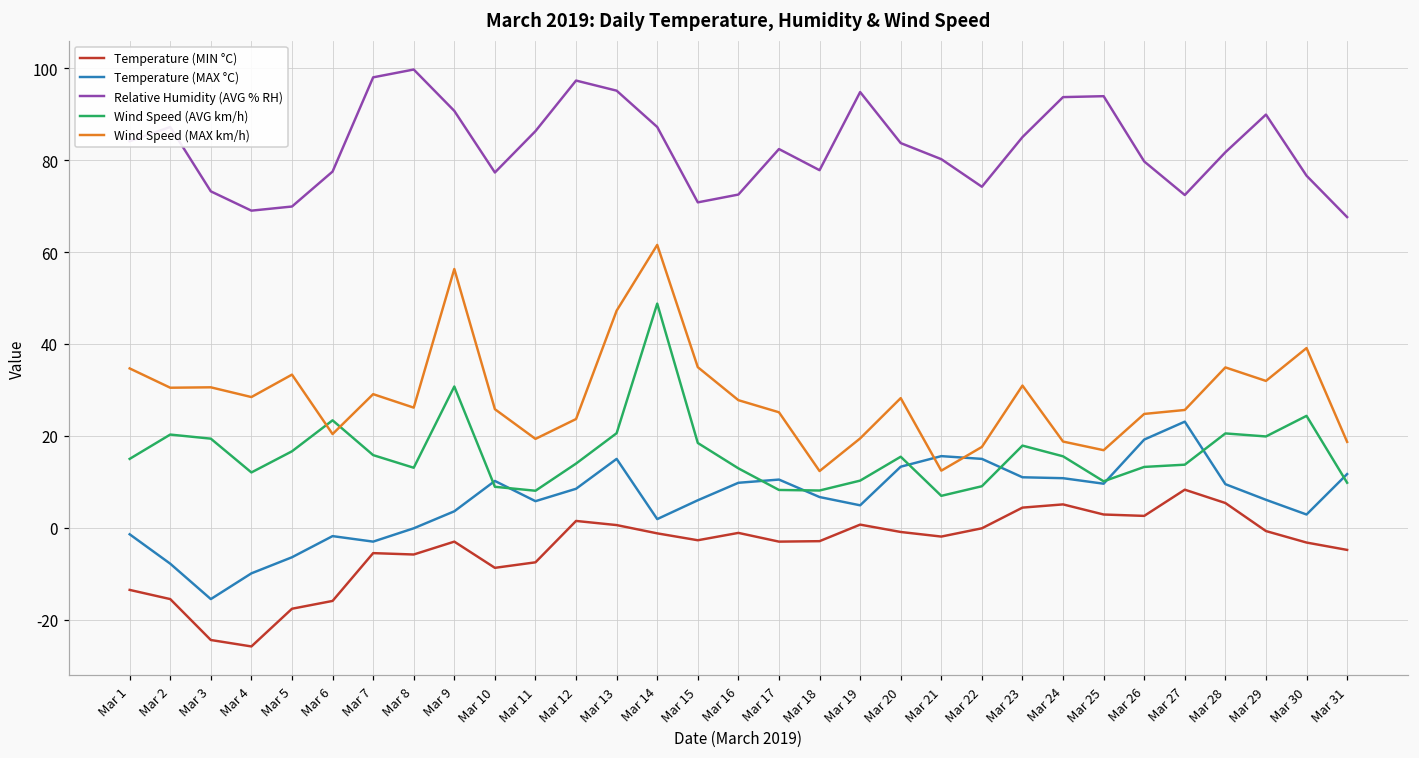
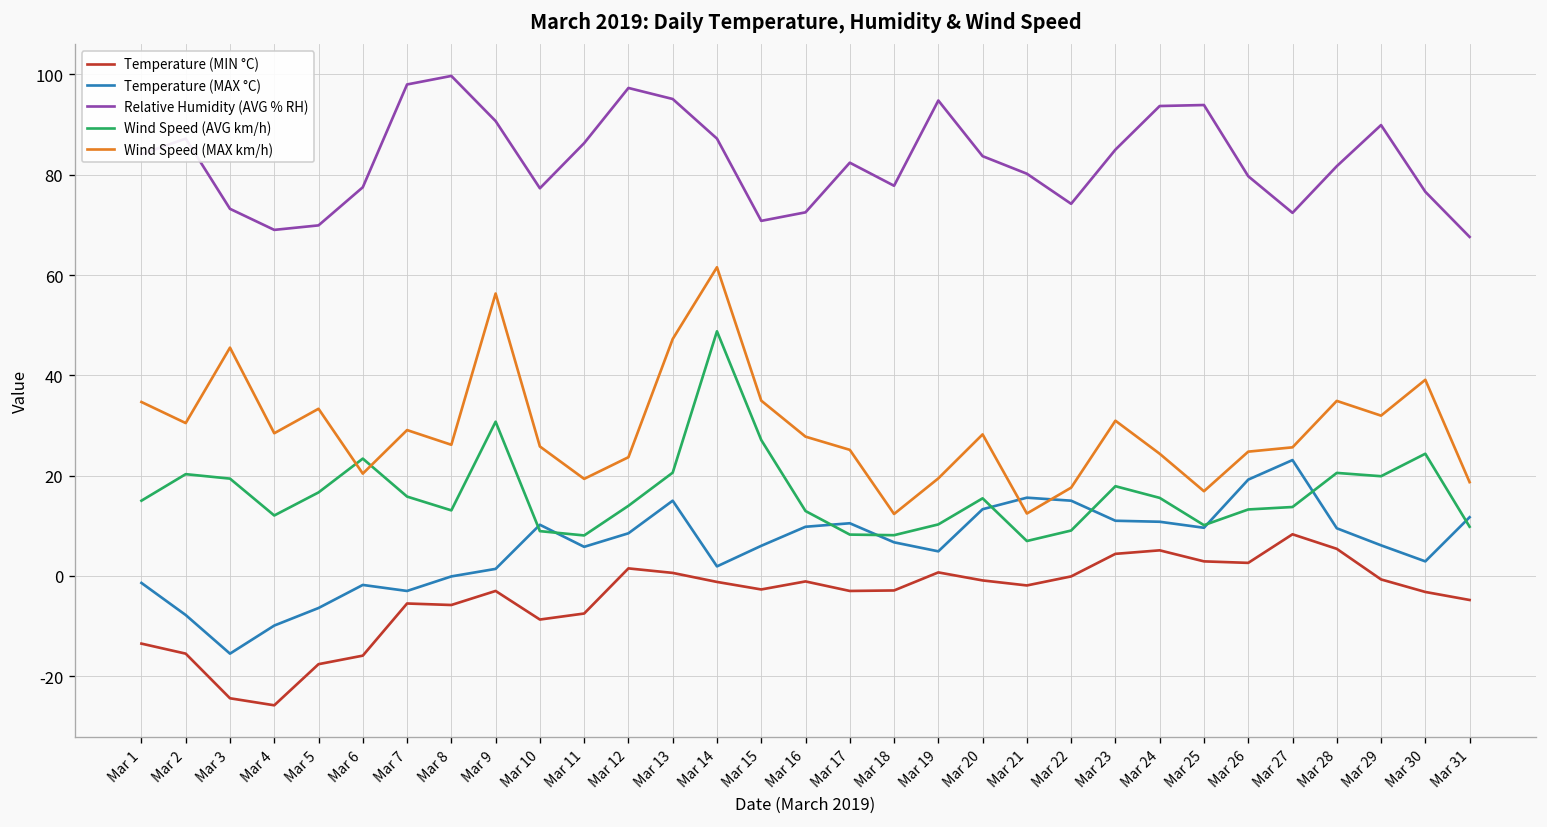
Wind Speed (MAX km/h), Mar 3: 31 -> 46
Temperature (MAX °C), Mar 9: 4 -> 1
Wind Speed (AVG km/h), Mar 15: 18 -> 27
Wind Speed (MAX km/h), Mar 24: 19 -> 24
